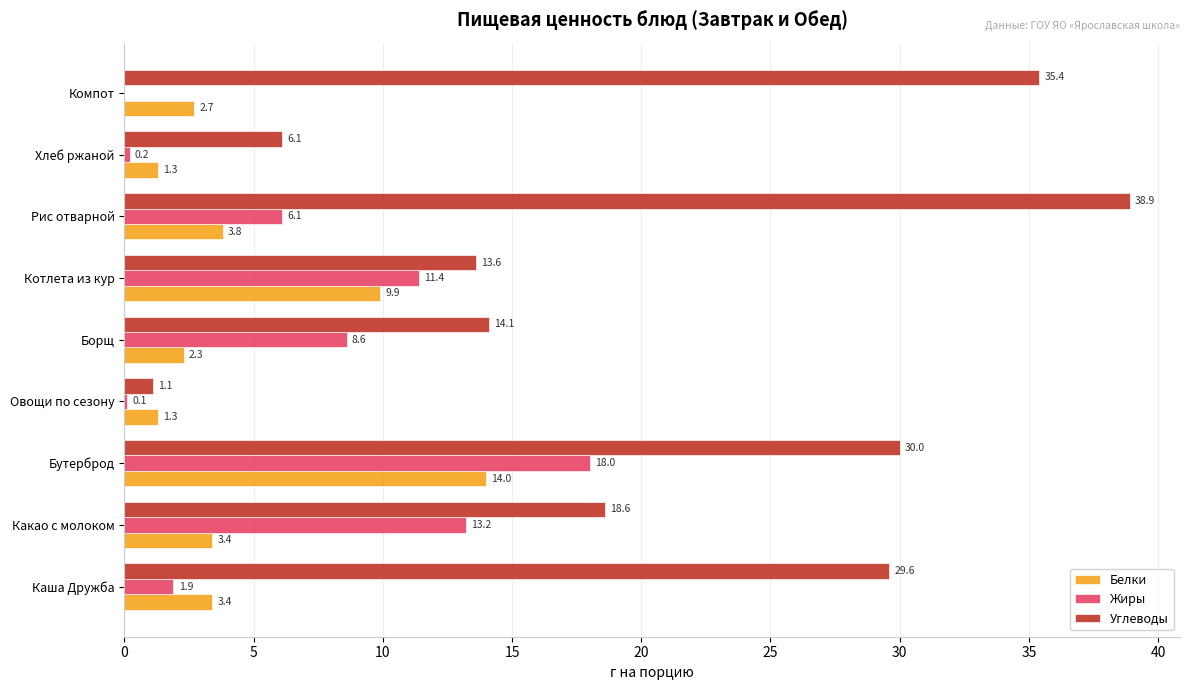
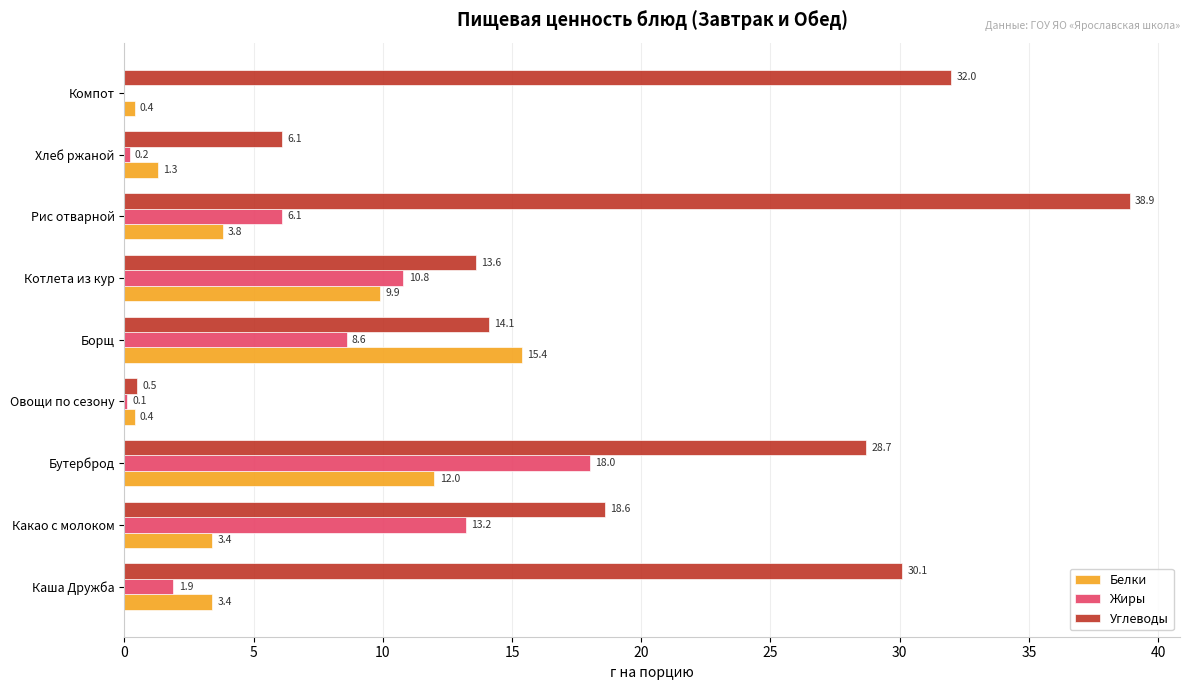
Углеводы, Компот: 35.4 -> 32.0
Белки, Компот: 2.7 -> 0.4
Жиры, Котлета из кур: 11.4 -> 10.8
Белки, Борщ: 2.3 -> 15.4
Углеводы, Овощи по сезону: 1.1 -> 0.5
Белки, Овощи по сезону: 1.3 -> 0.4
Углеводы, Бутерброд: 30.0 -> 28.7
Белки, Бутерброд: 14.0 -> 12.0
Углеводы, Каша Дружба: 29.6 -> 30.1
